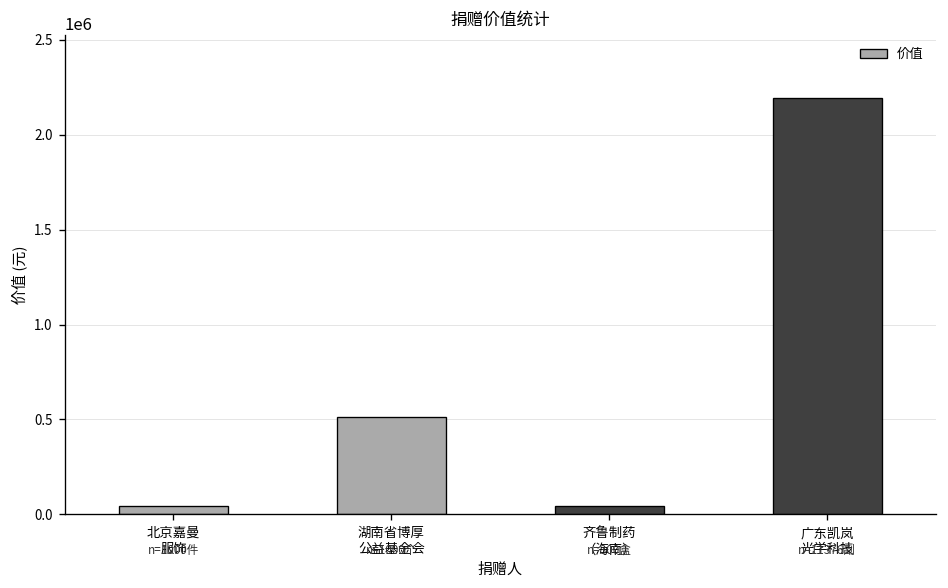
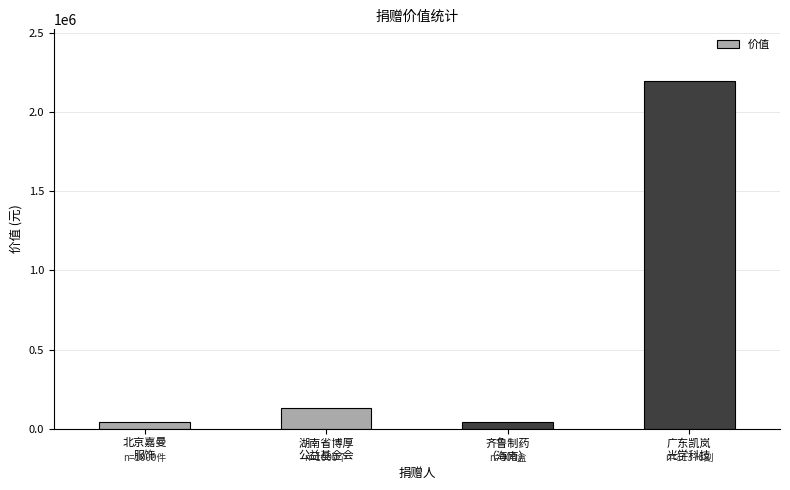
湖南省博厚 公益基金会: 510000 -> 130000
